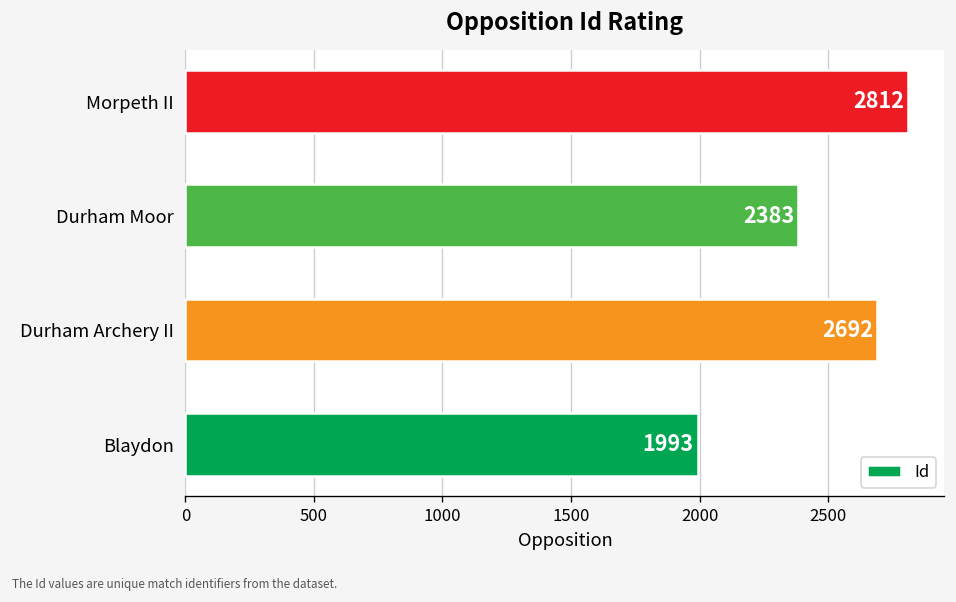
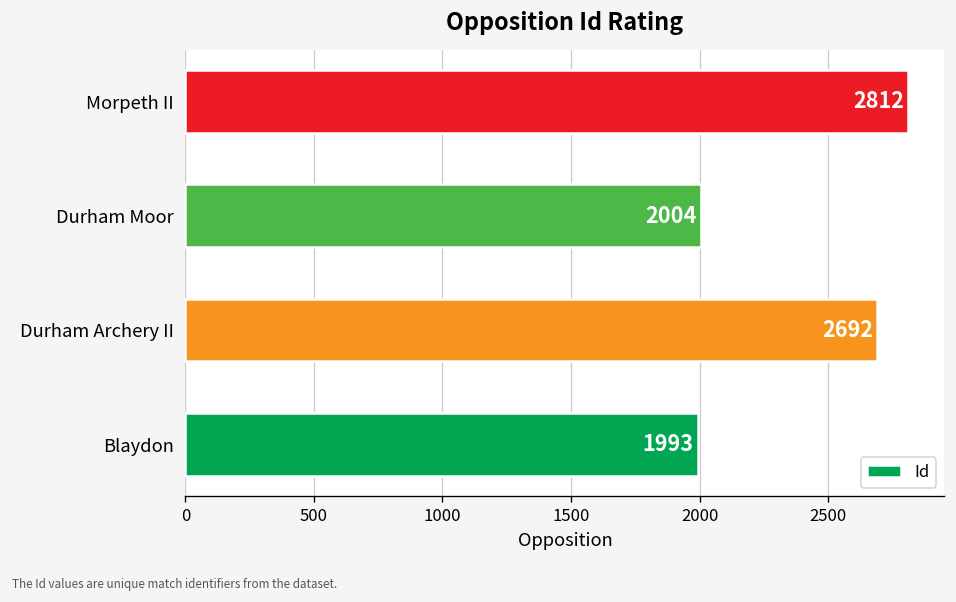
Durham Moor: 2383 -> 2004
